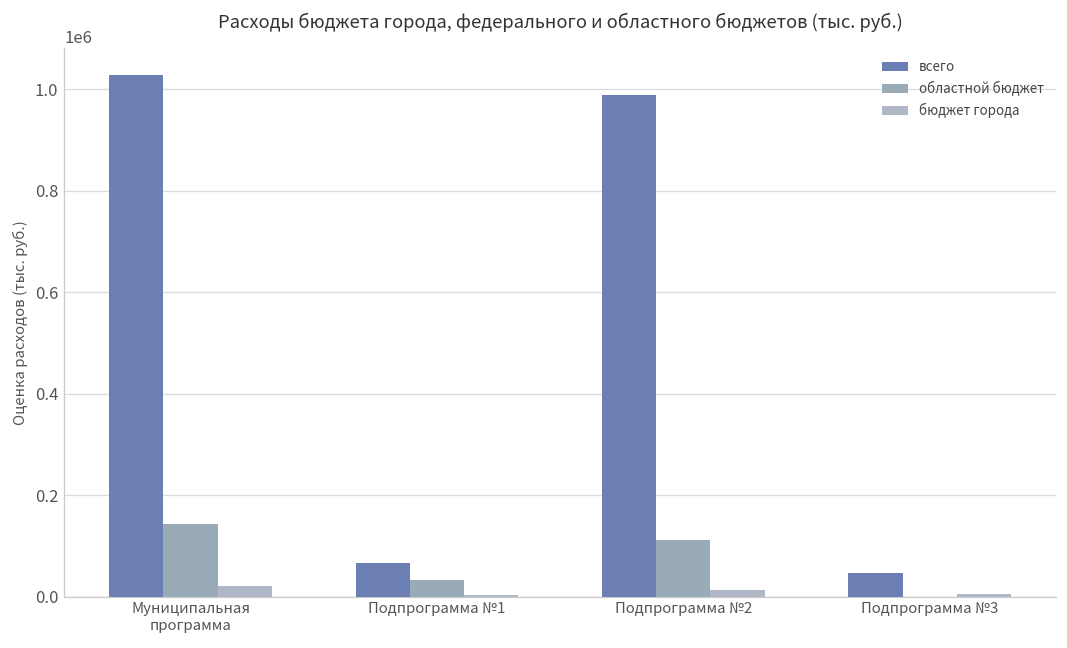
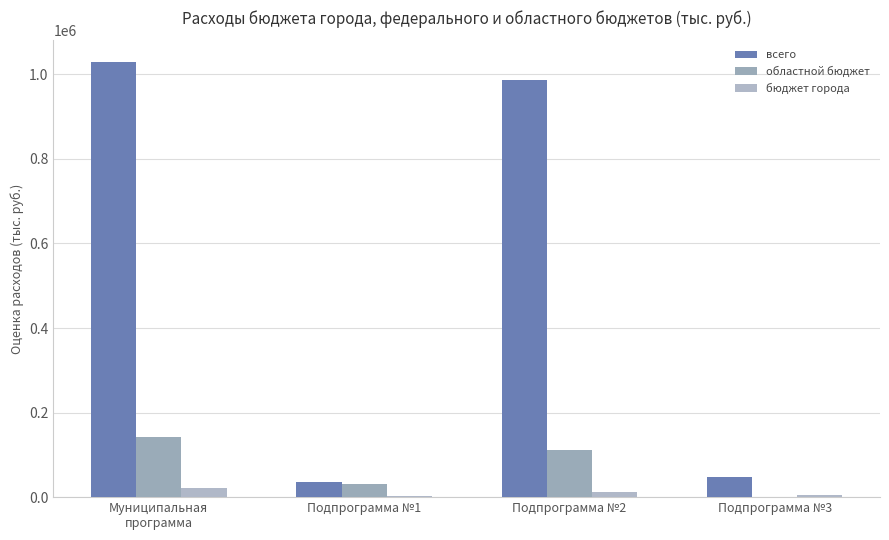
всего, Подпрограмма №1: 70000 -> 40000
